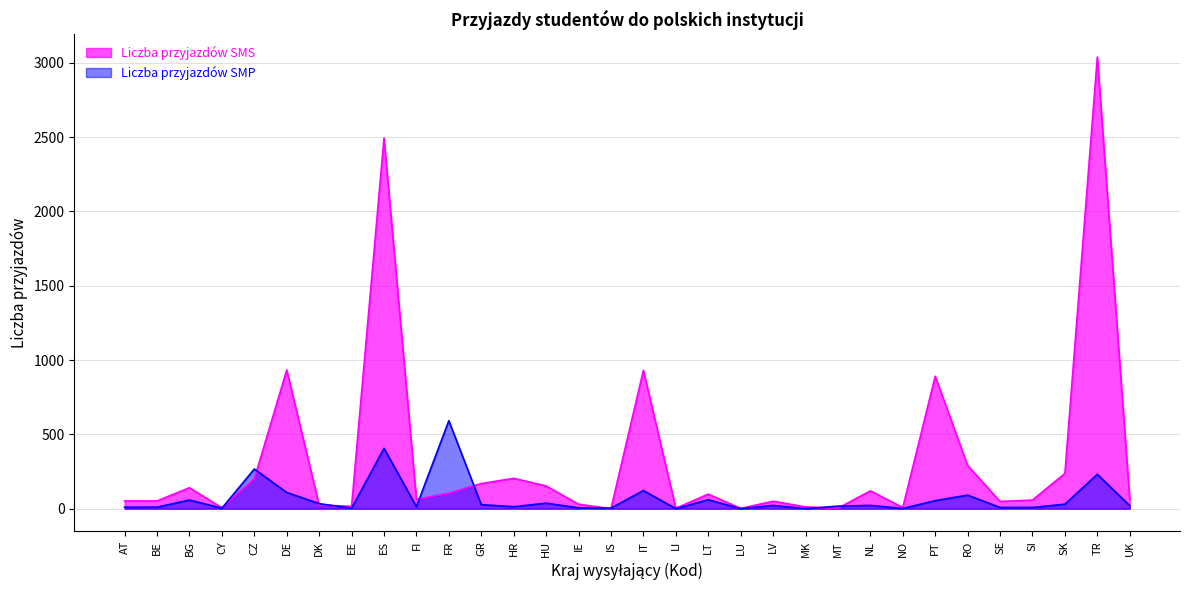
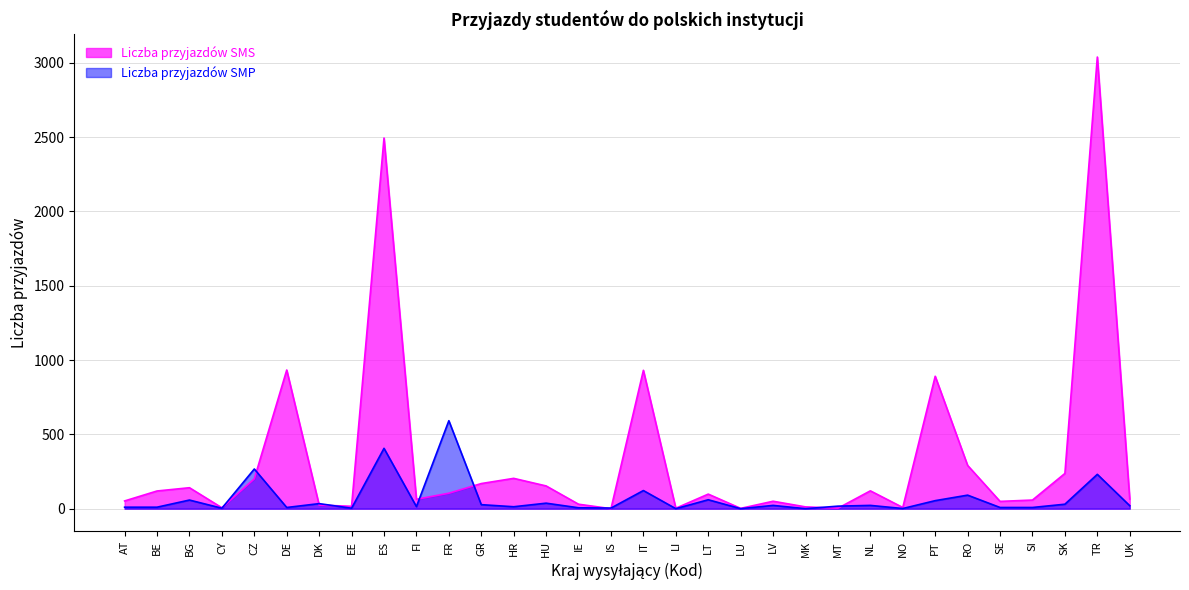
Liczba przyjazdów SMS, BE: 50 -> 120
Liczba przyjazdów SMP, DE: 110 -> 10
